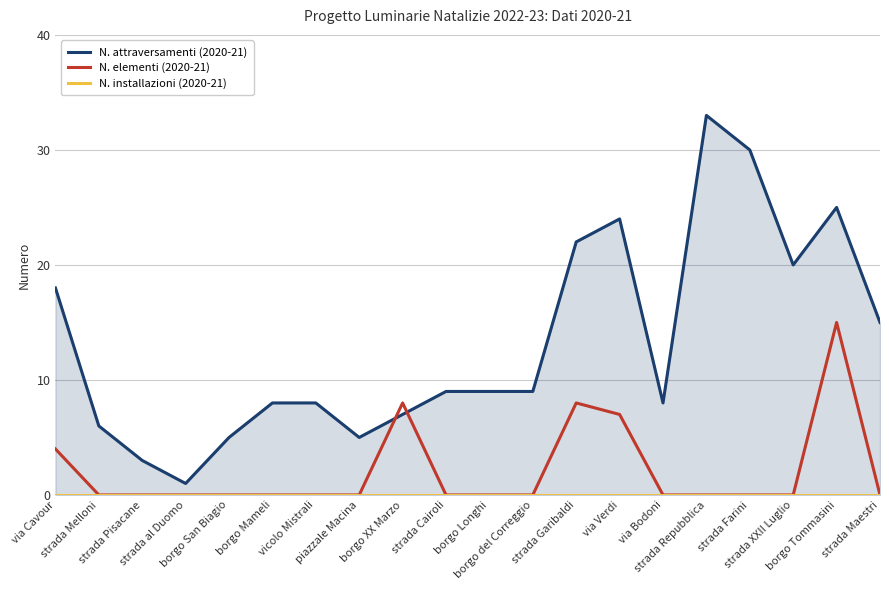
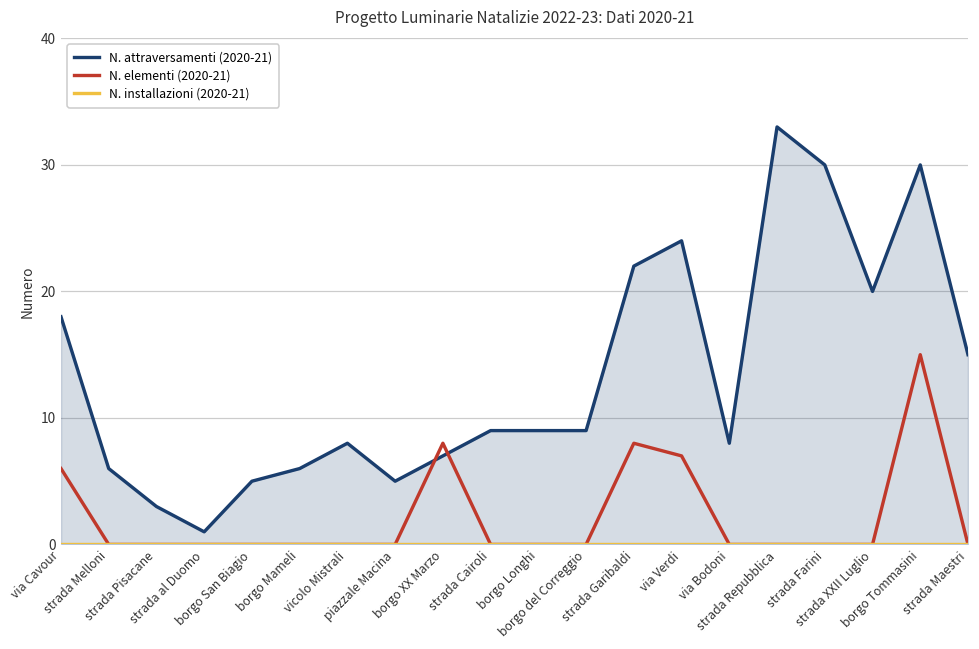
N. elementi (2020-21), via Cavour: 4 -> 6
N. attraversamenti (2020-21), borgo Mameli: 8 -> 6
N. attraversamenti (2020-21), borgo Tommasini: 25 -> 30
